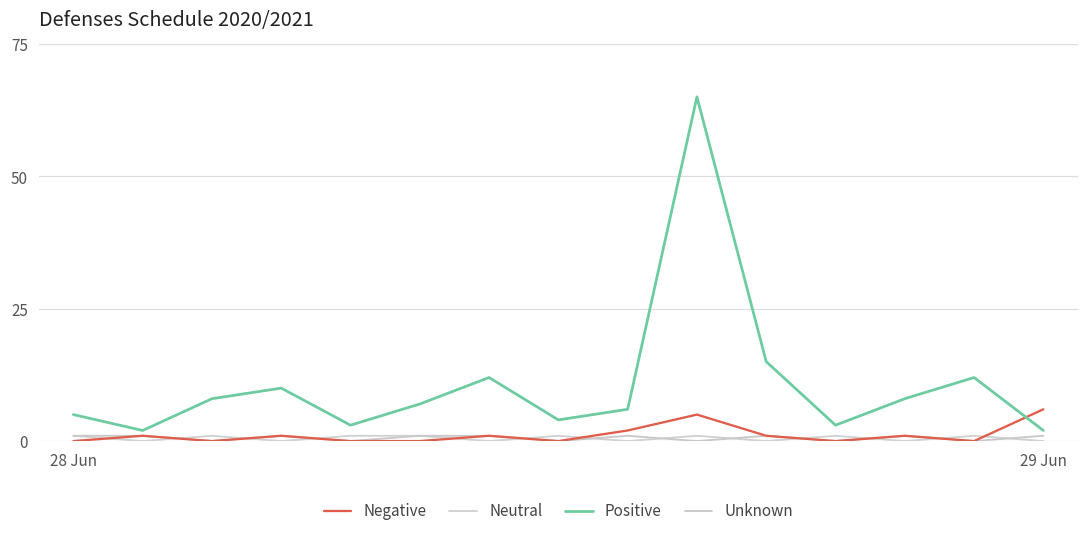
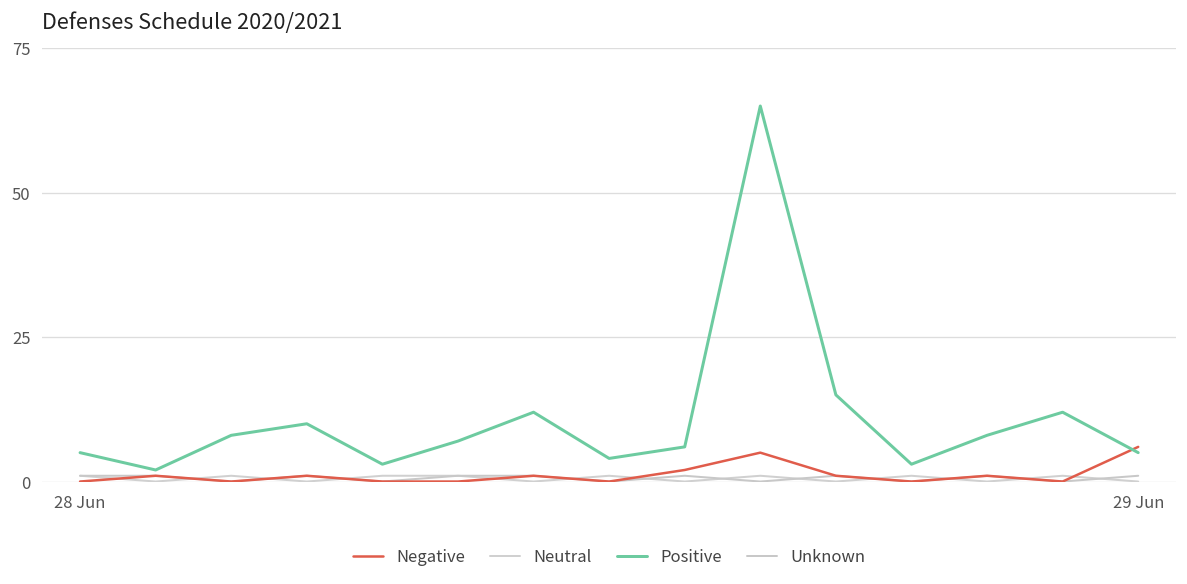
Positive, 29 Jun: 2 -> 5
